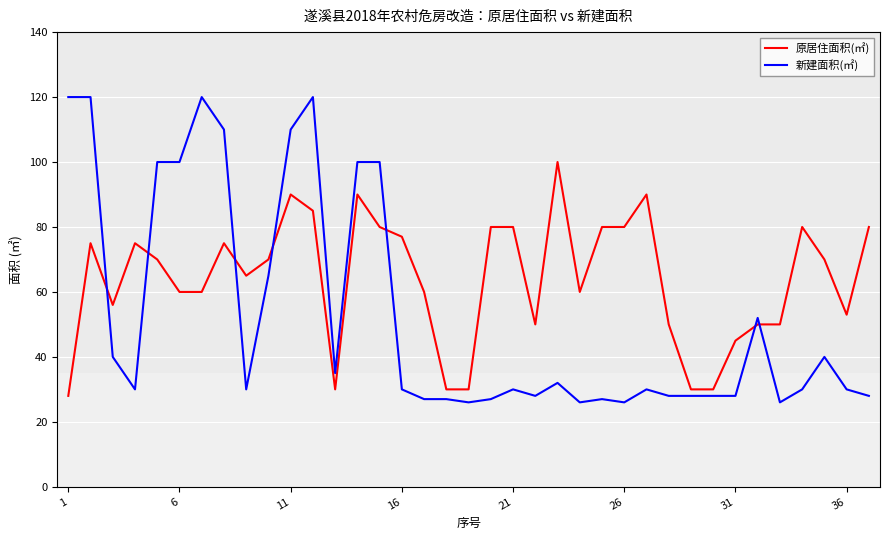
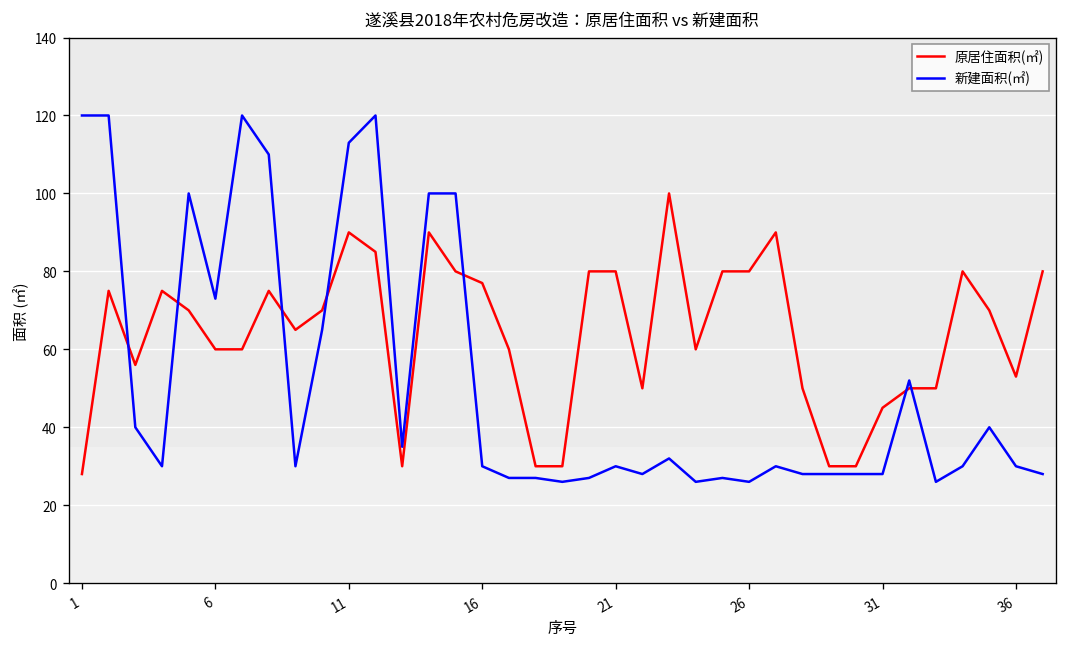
新建面积(㎡), 6: 100 -> 73
新建面积(㎡), 11: 110 -> 113
